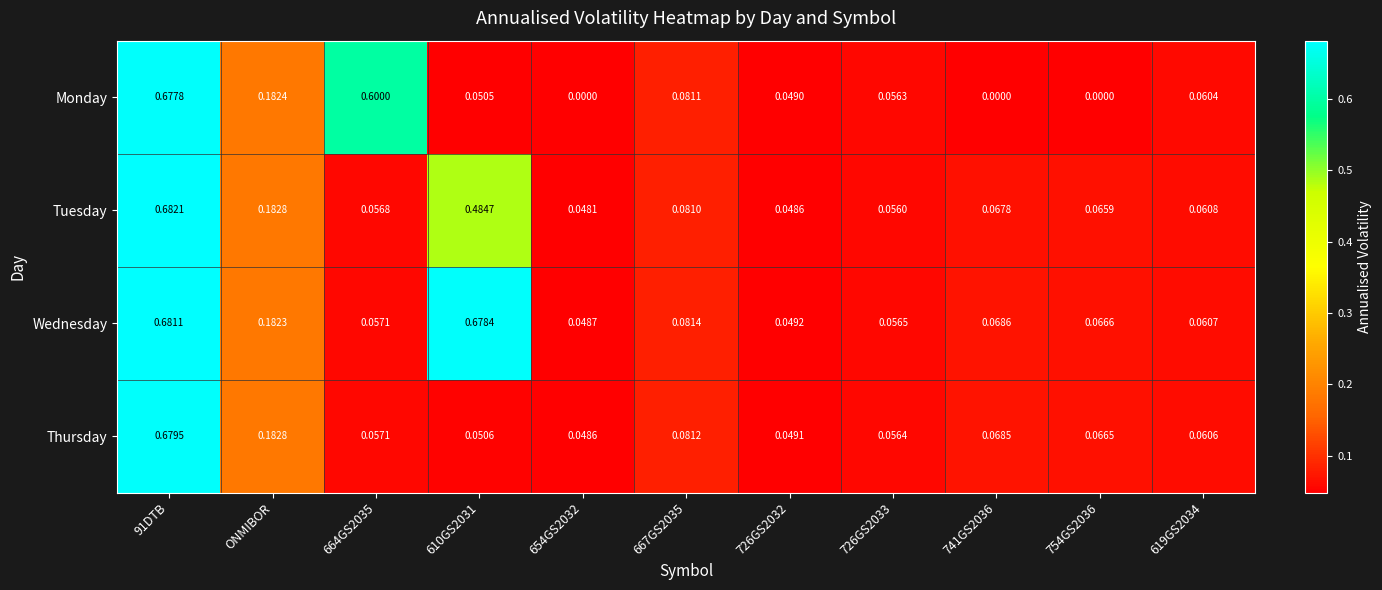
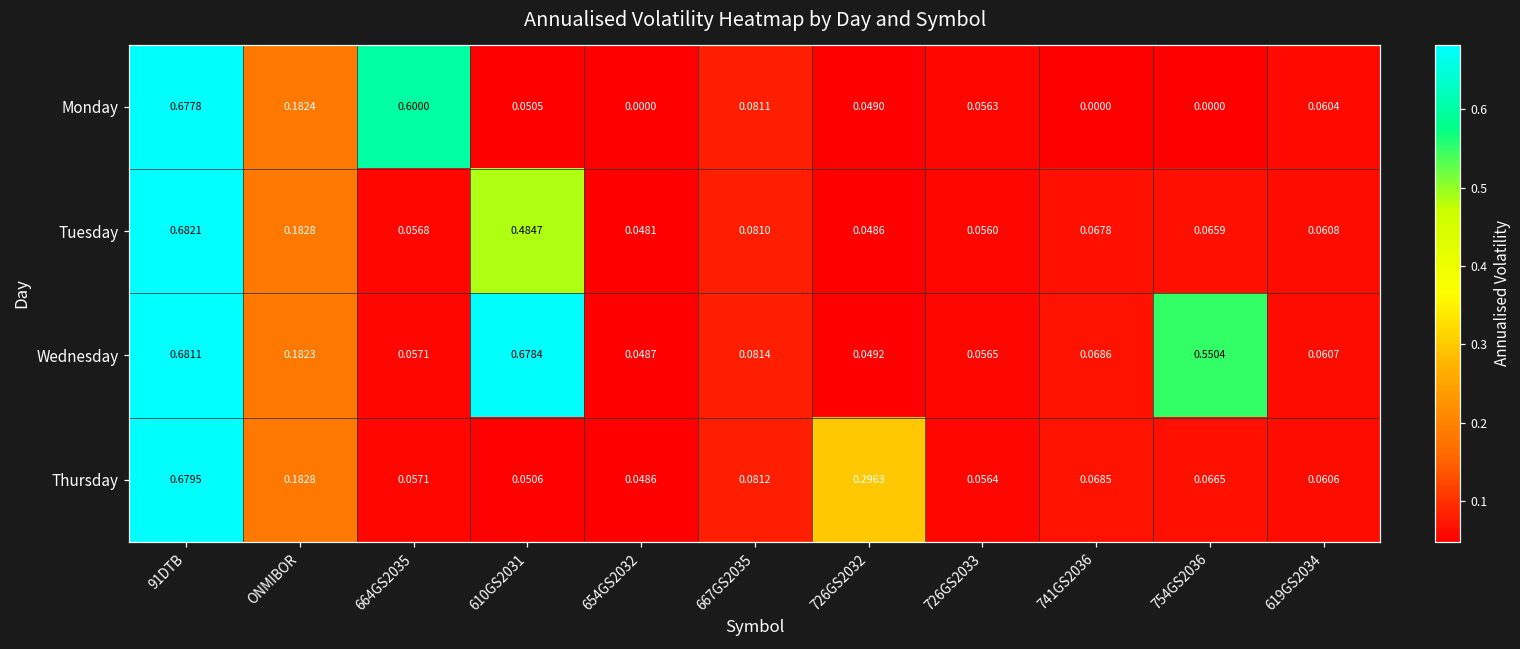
Wednesday, 754GS2036: 0.0666 -> 0.5504
Thursday, 726GS2032: 0.0491 -> 0.2963
